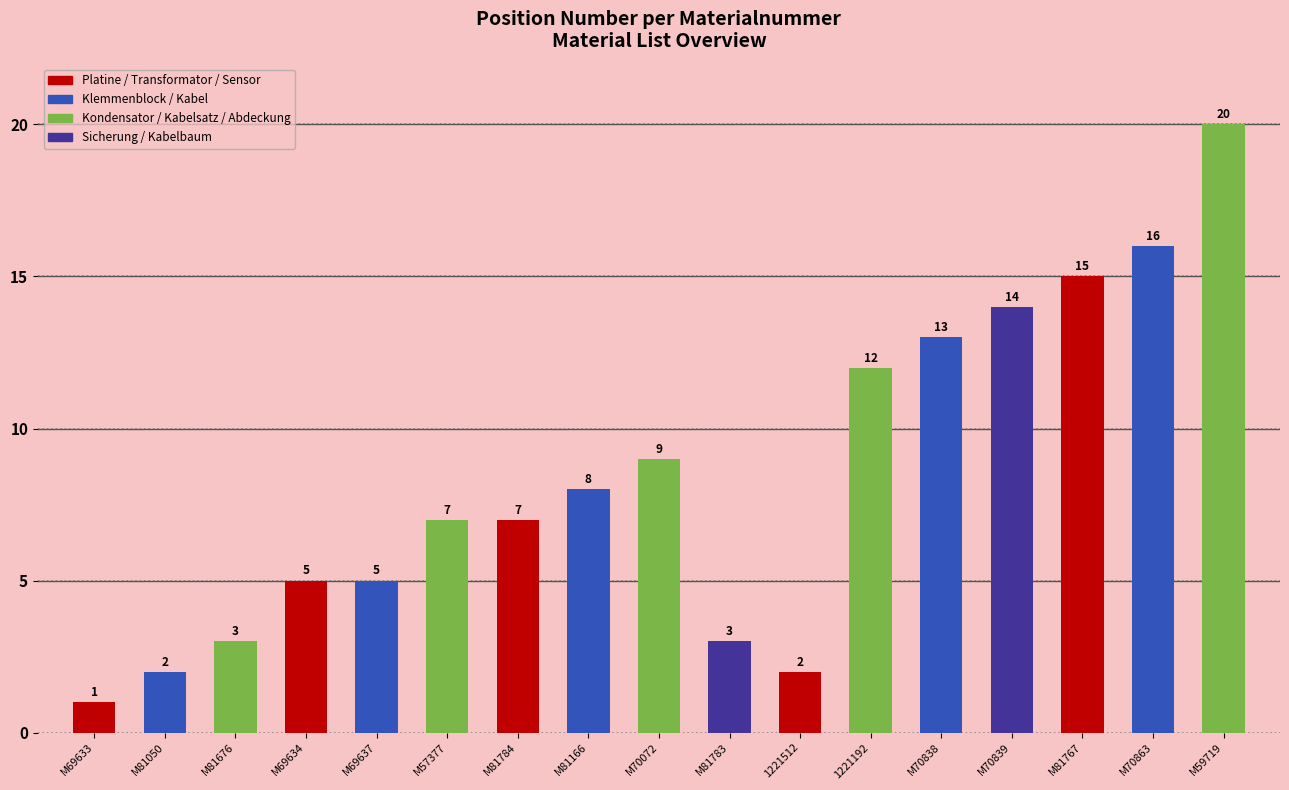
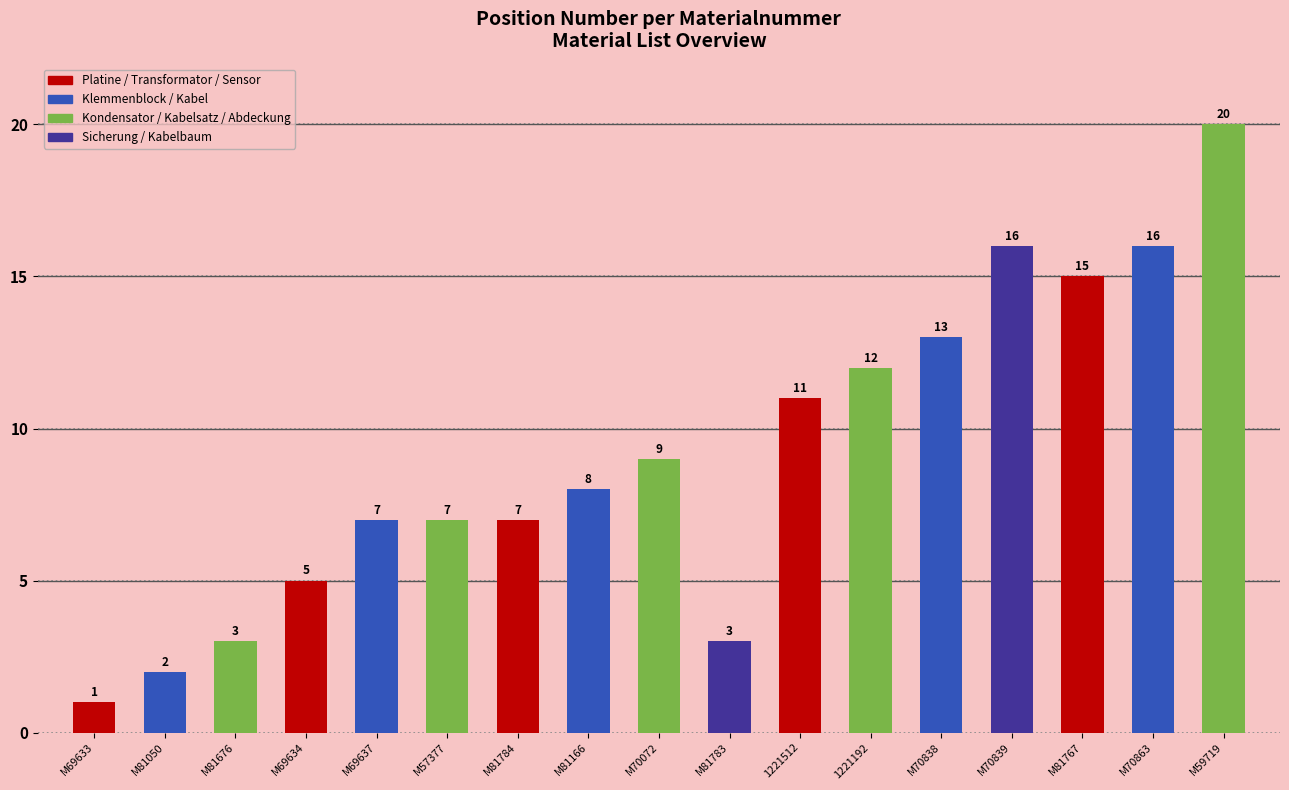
M69637: 5 -> 7
1221512: 2 -> 11
M70839: 14 -> 16
